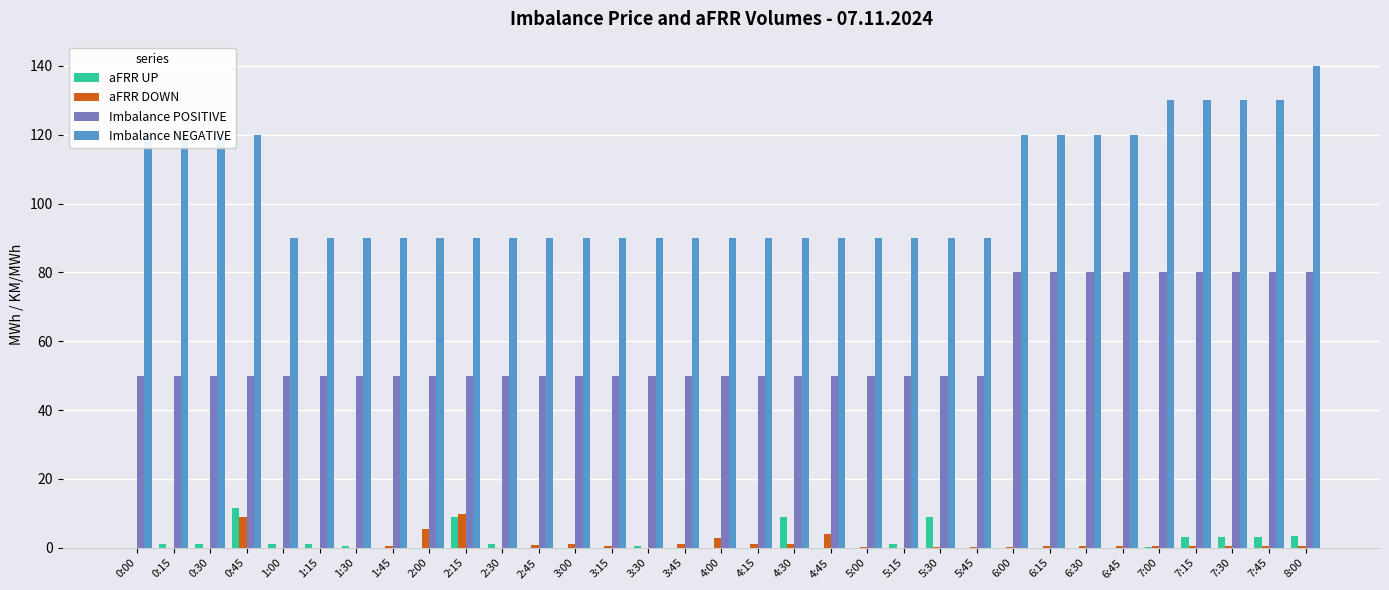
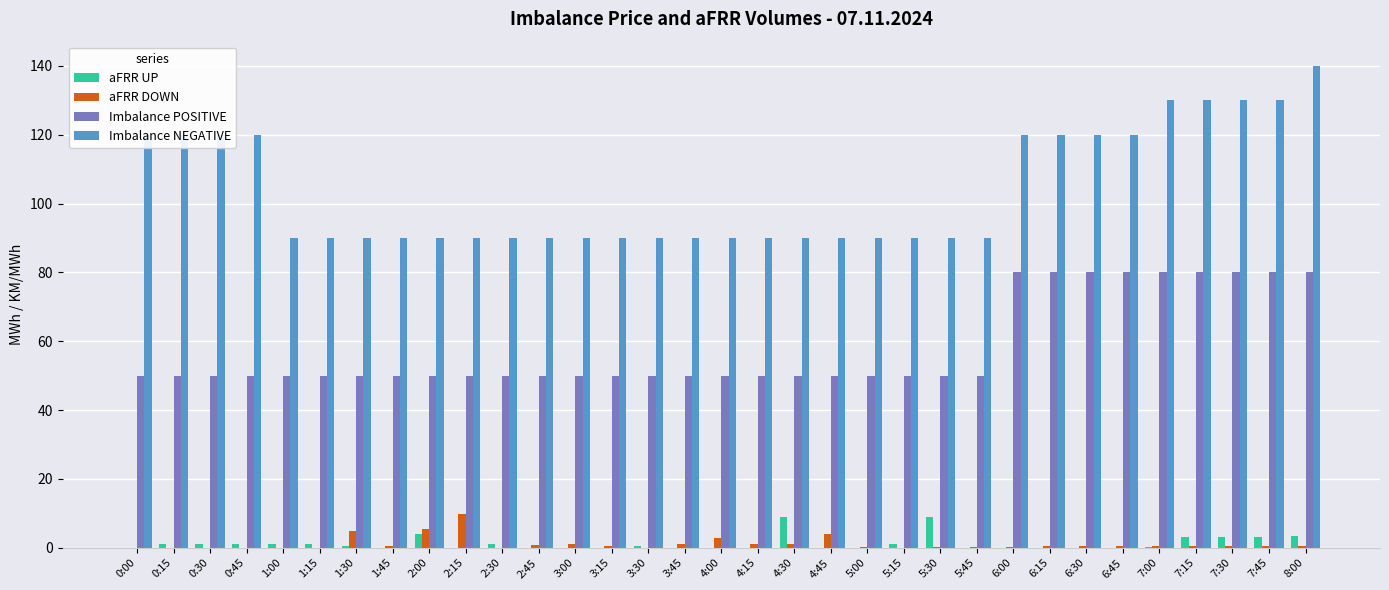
aFRR UP, 0:45: 12 -> 1
aFRR DOWN, 0:45: 9 -> 0
aFRR DOWN, 1:30: 0 -> 5
aFRR UP, 2:00: 0 -> 4
aFRR UP, 2:15: 9 -> 0
